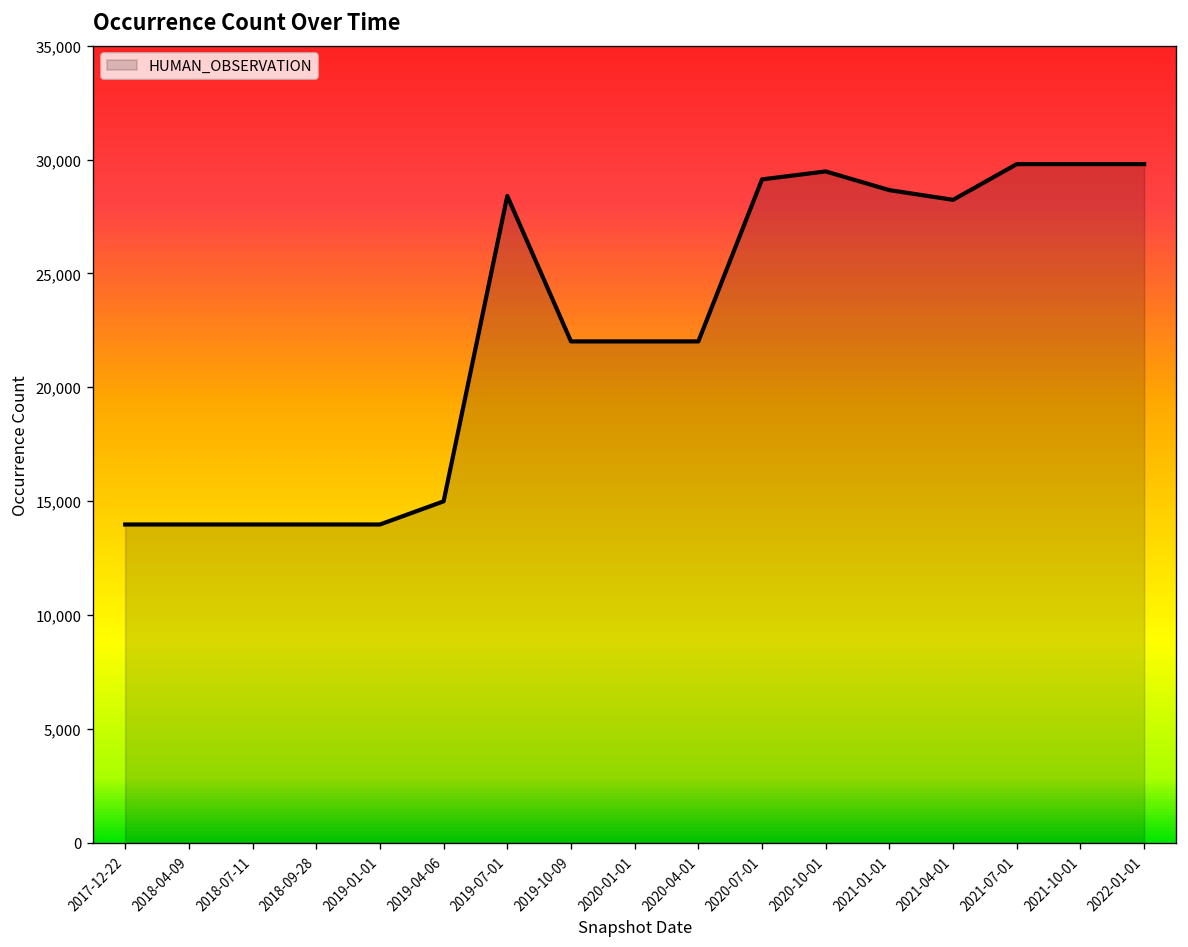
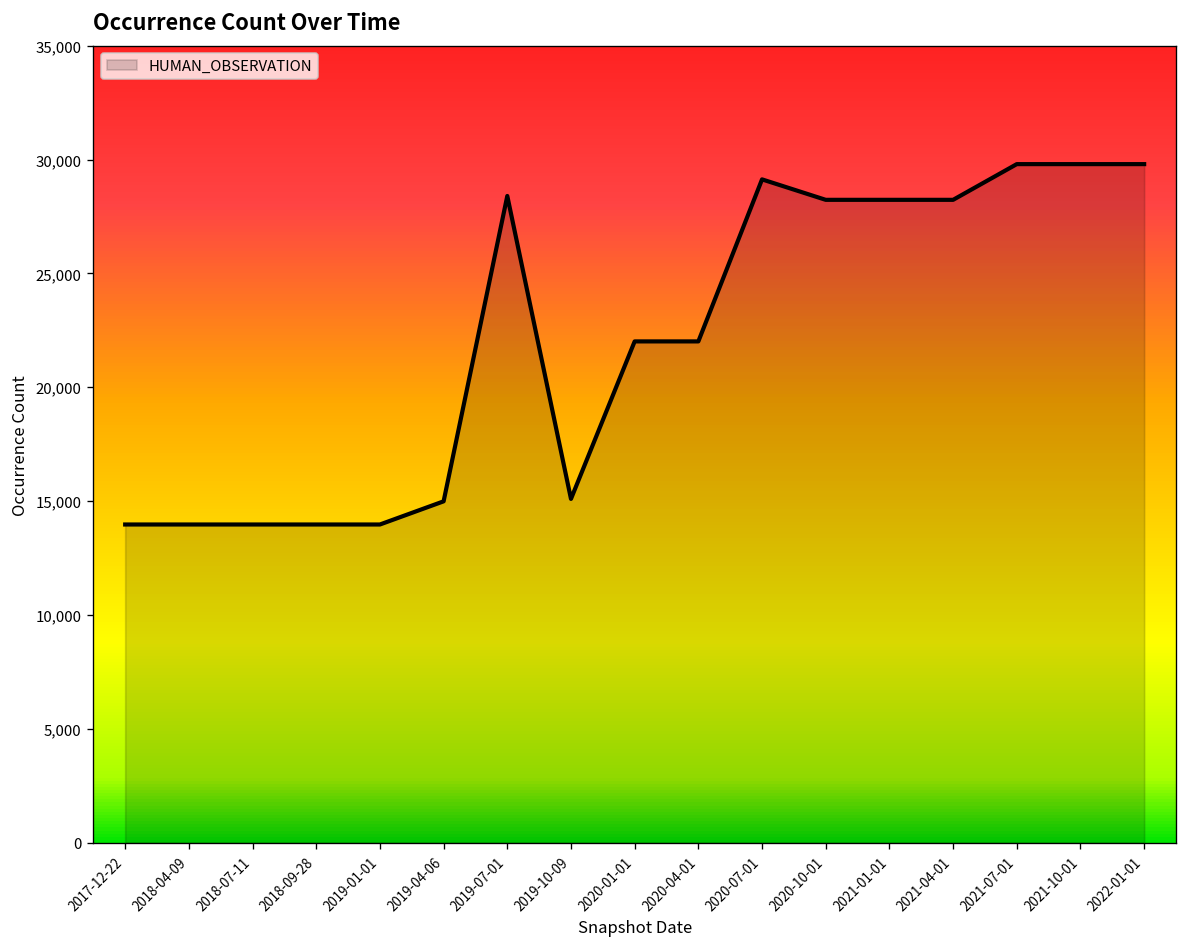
2019-10-09: 22,000 -> 15,100
2020-10-01: 29,500 -> 28,200
2021-01-01: 28,700 -> 28,200
